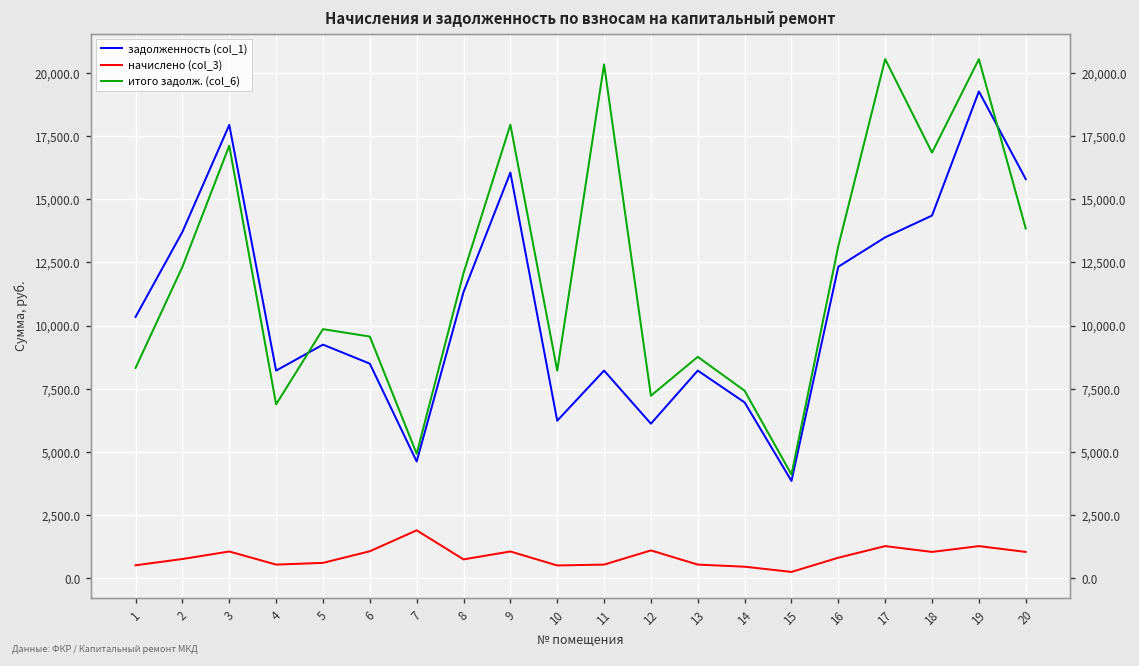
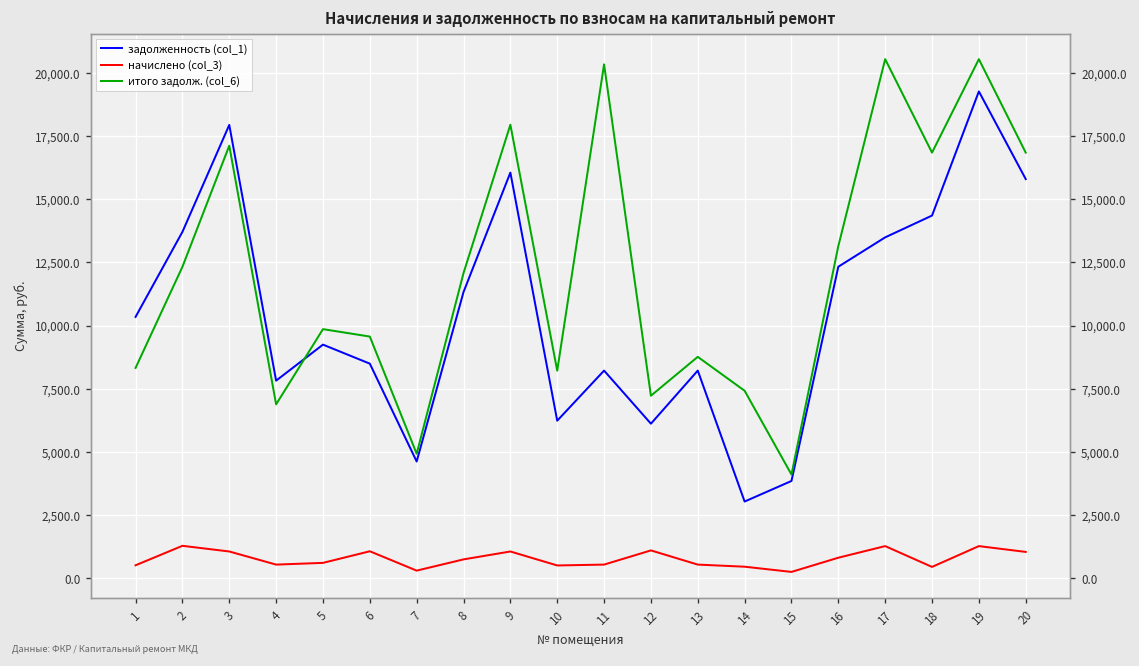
начислено (col_3), 2: 800 -> 1,300
задолженность (col_1), 4: 8,200 -> 7,800
начислено (col_3), 7: 1,900 -> 300
задолженность (col_1), 14: 7,000 -> 3,000
начислено (col_3), 18: 1,000 -> 500
итого задолж. (col_6), 20: 13,800 -> 16,800
